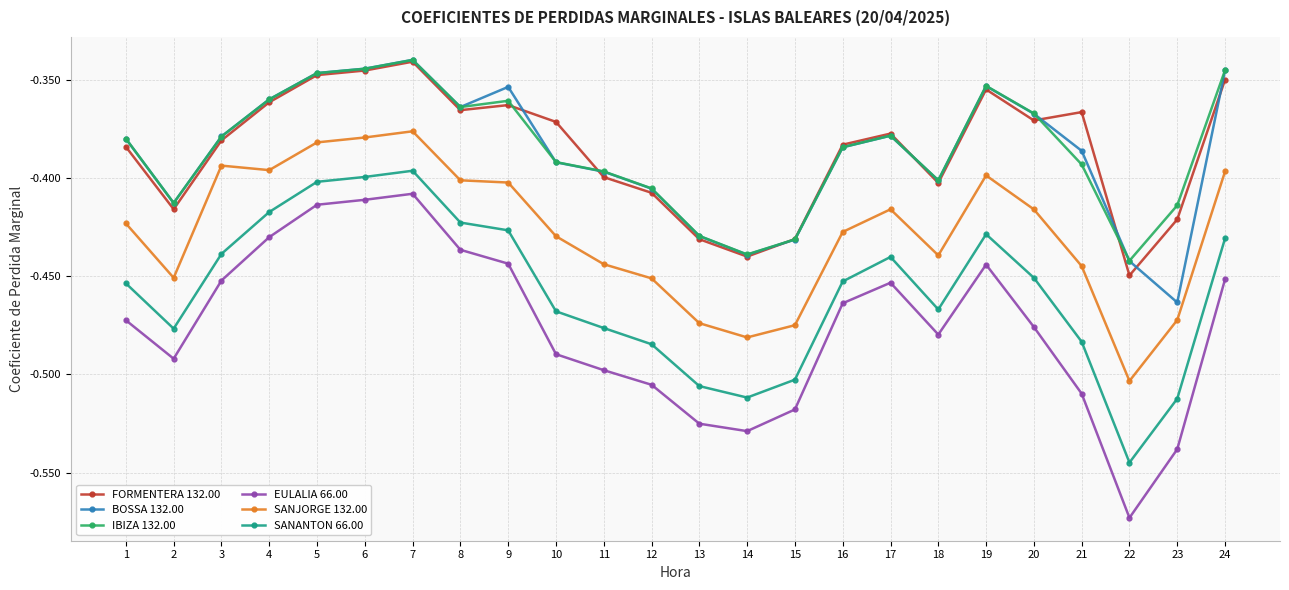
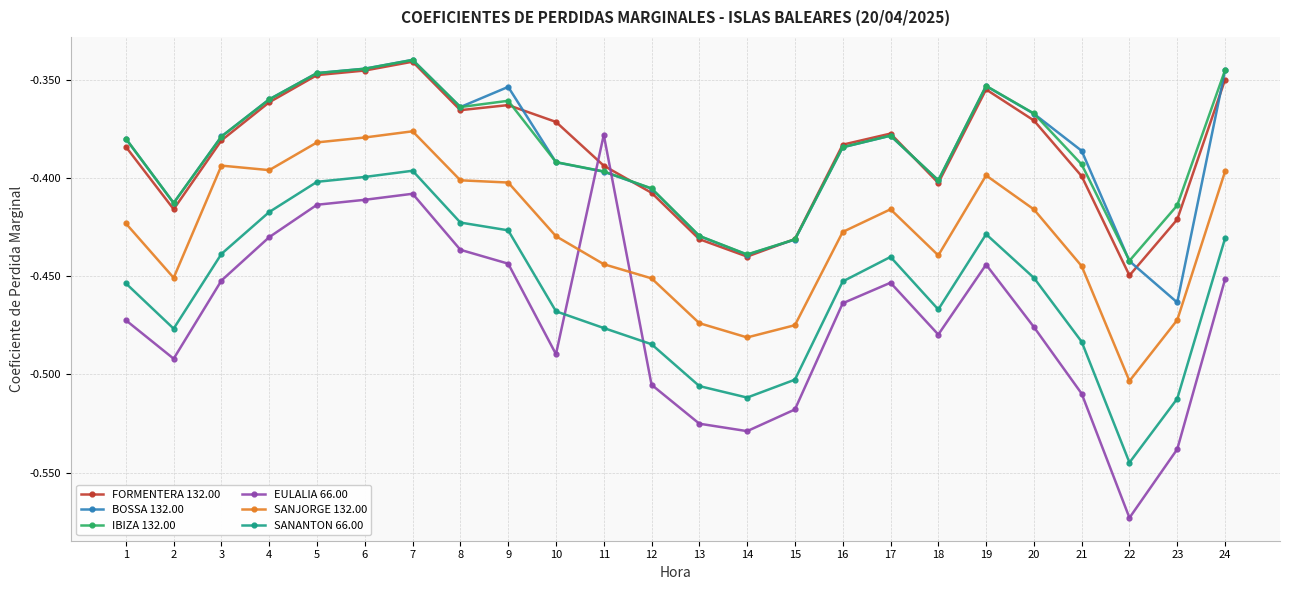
FORMENTERA 132.00, 11: -0.400 -> -0.394
EULALIA 66.00, 11: -0.498 -> -0.378
FORMENTERA 132.00, 21: -0.366 -> -0.399
